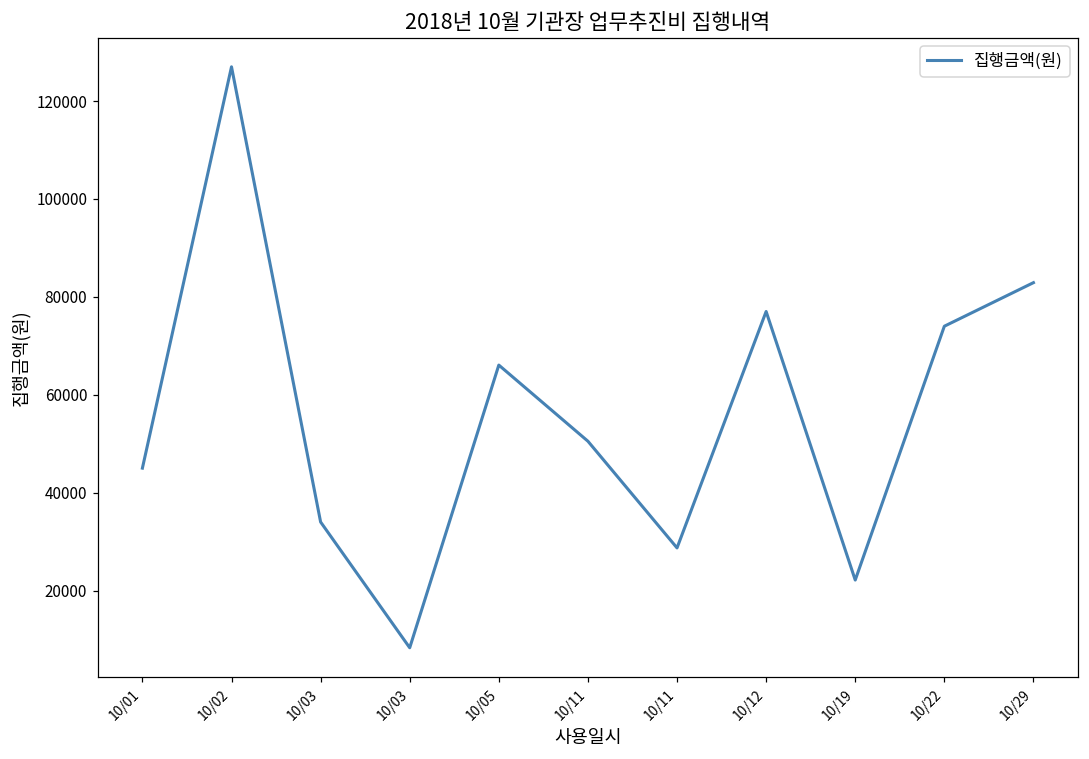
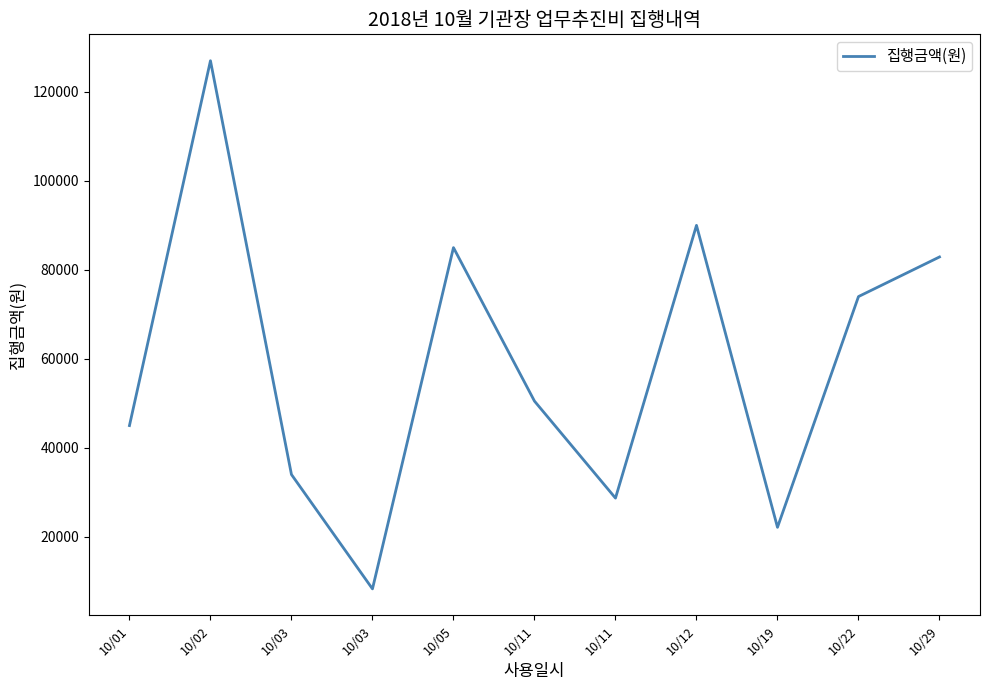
10/05: 66000 -> 85000
10/12: 77000 -> 90000
